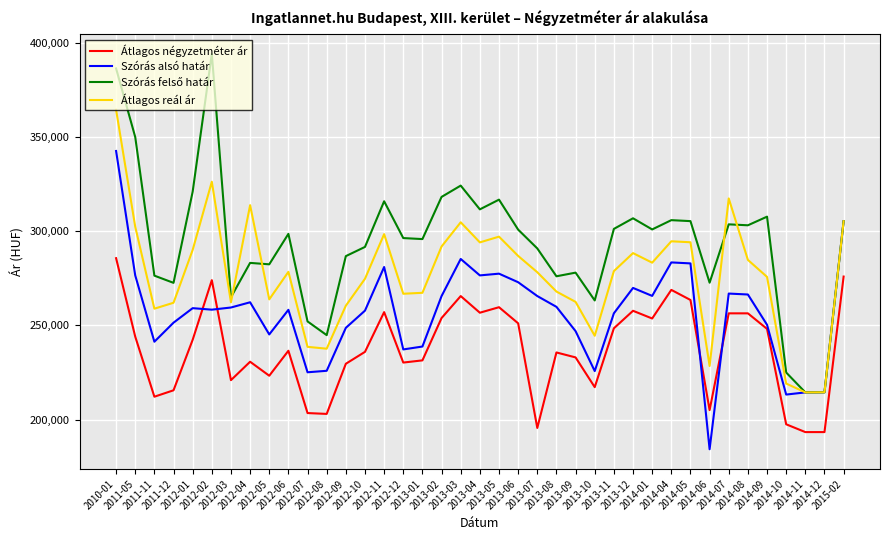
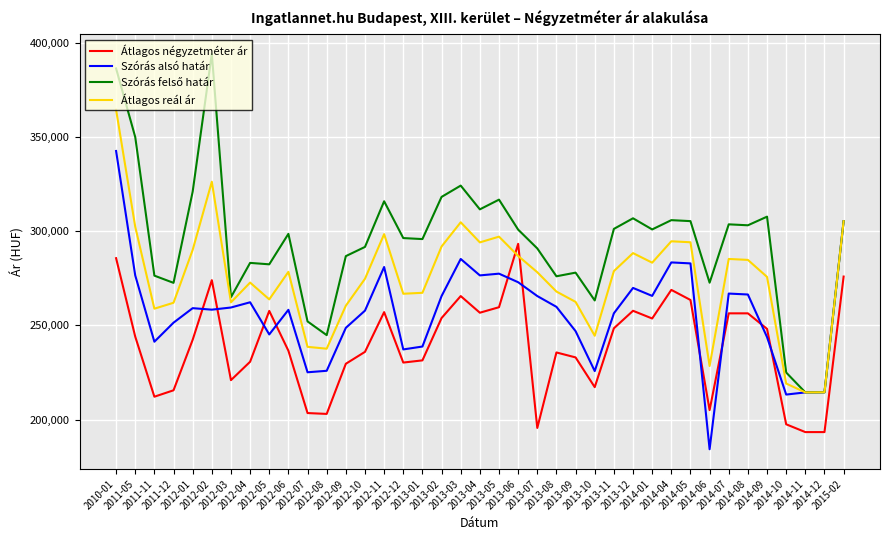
Átlagos reál ár, 2012-04: 314,000 -> 273,000
Átlagos négyzetméter ár, 2012-05: 223,000 -> 258,000
Átlagos négyzetméter ár, 2013-06: 251,000 -> 293,000
Átlagos reál ár, 2014-07: 317,000 -> 285,000
Szórás alsó határ, 2014-09: 250,000 -> 244,000
